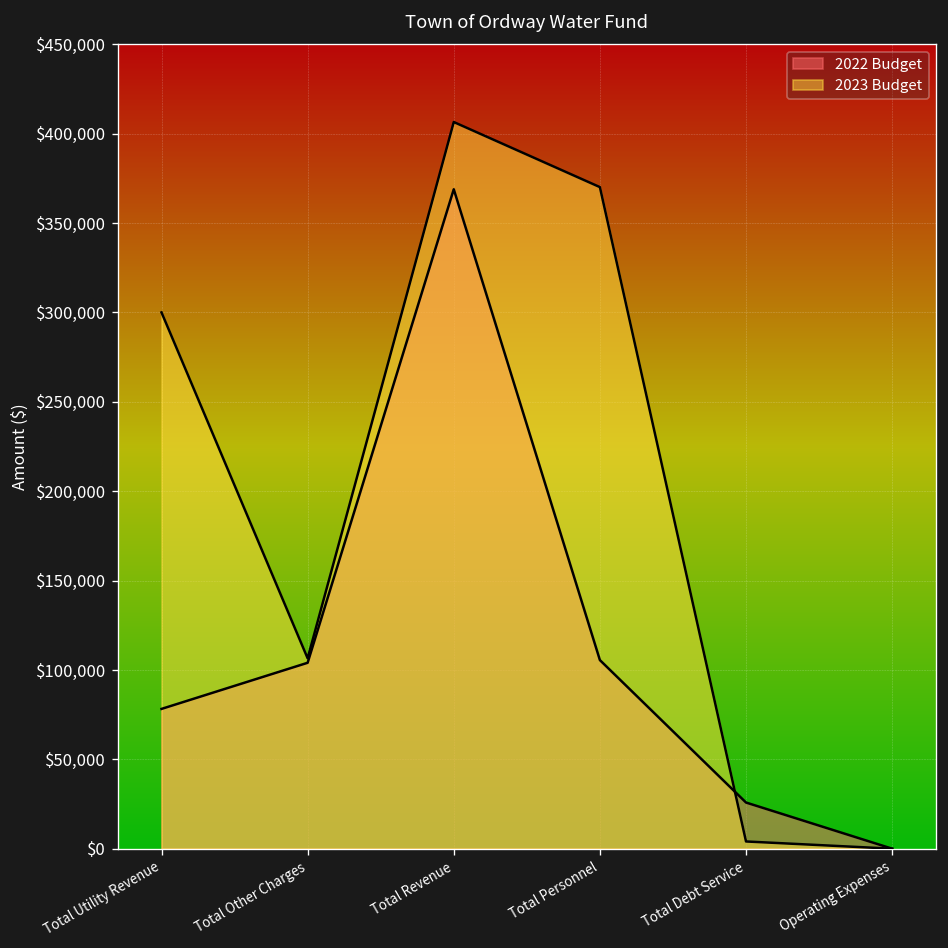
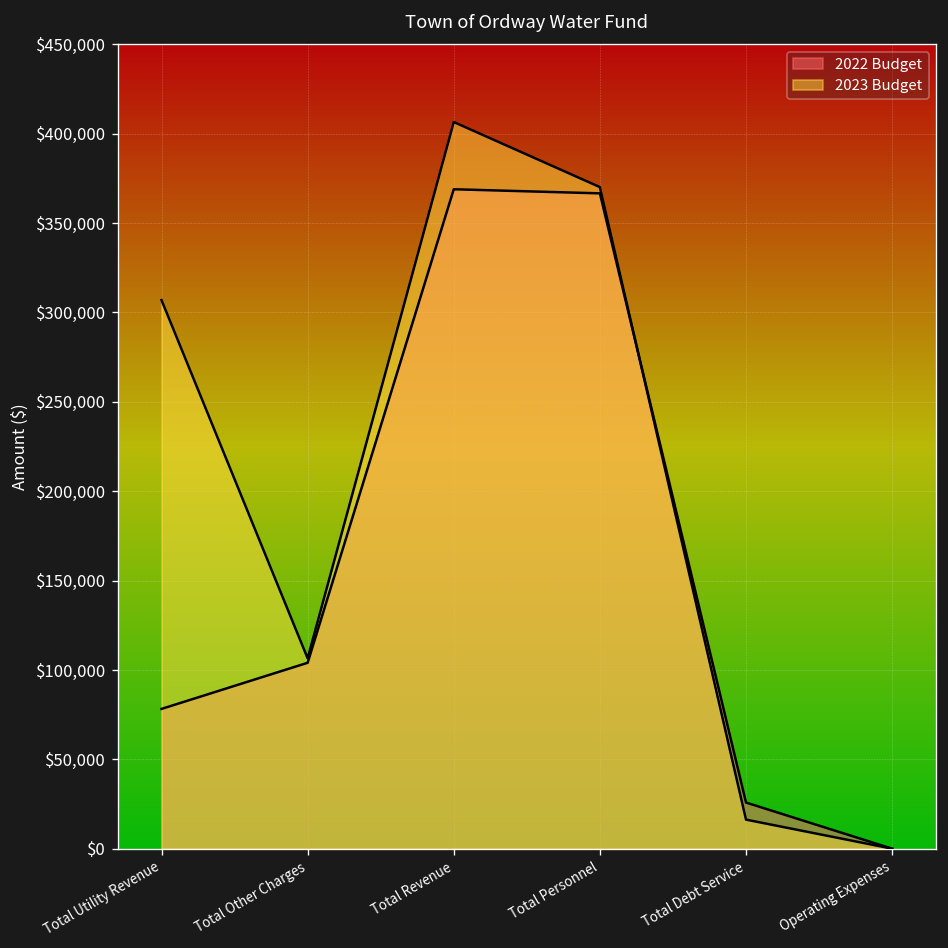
2023 Budget, Total Utility Revenue: $300,000 -> $307,000
2022 Budget, Total Personnel: $106,000 -> $367,000
2023 Budget, Total Debt Service: $4,000 -> $16,000
